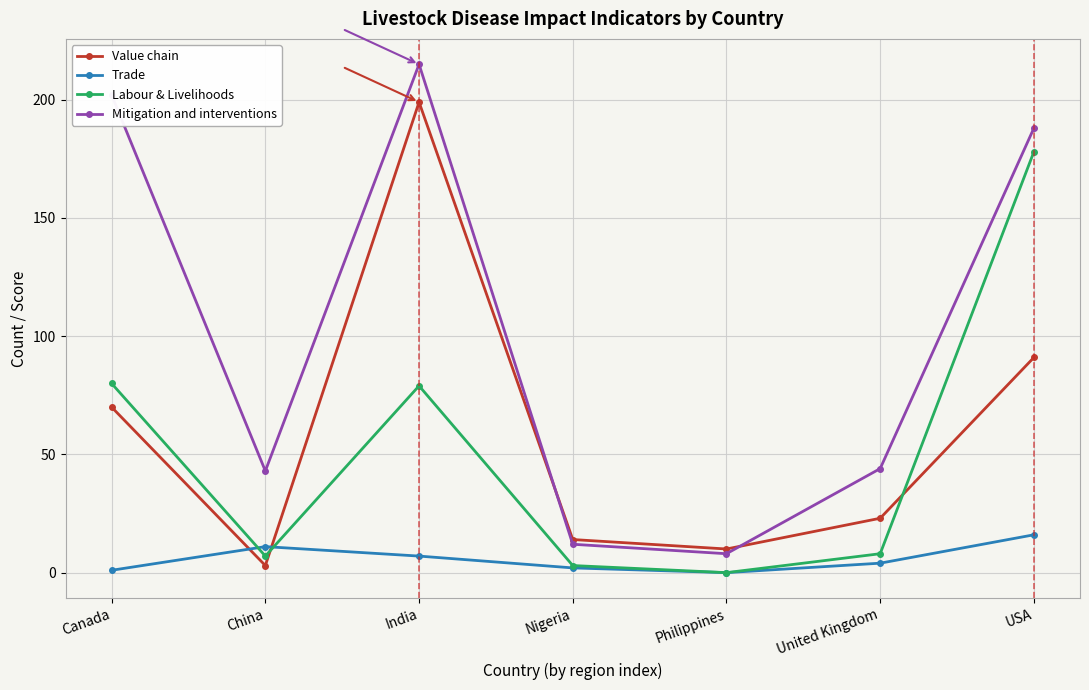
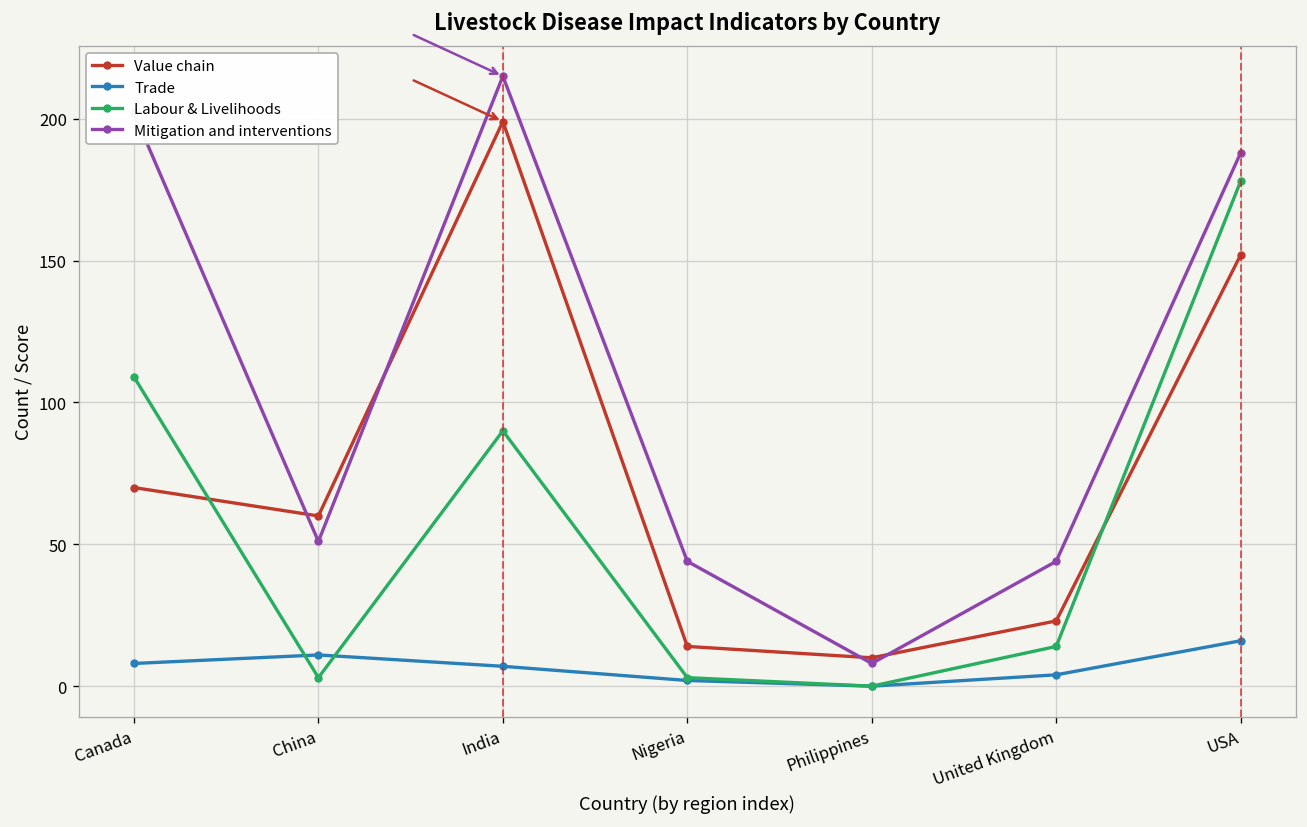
Trade, Canada: 1 -> 8
Labour & Livelihoods, Canada: 80 -> 109
Value chain, China: 3 -> 60
Labour & Livelihoods, China: 7 -> 3
Mitigation and interventions, China: 43 -> 51
Labour & Livelihoods, India: 79 -> 90
Mitigation and interventions, Nigeria: 12 -> 44
Labour & Livelihoods, United Kingdom: 8 -> 14
Value chain, USA: 91 -> 152
